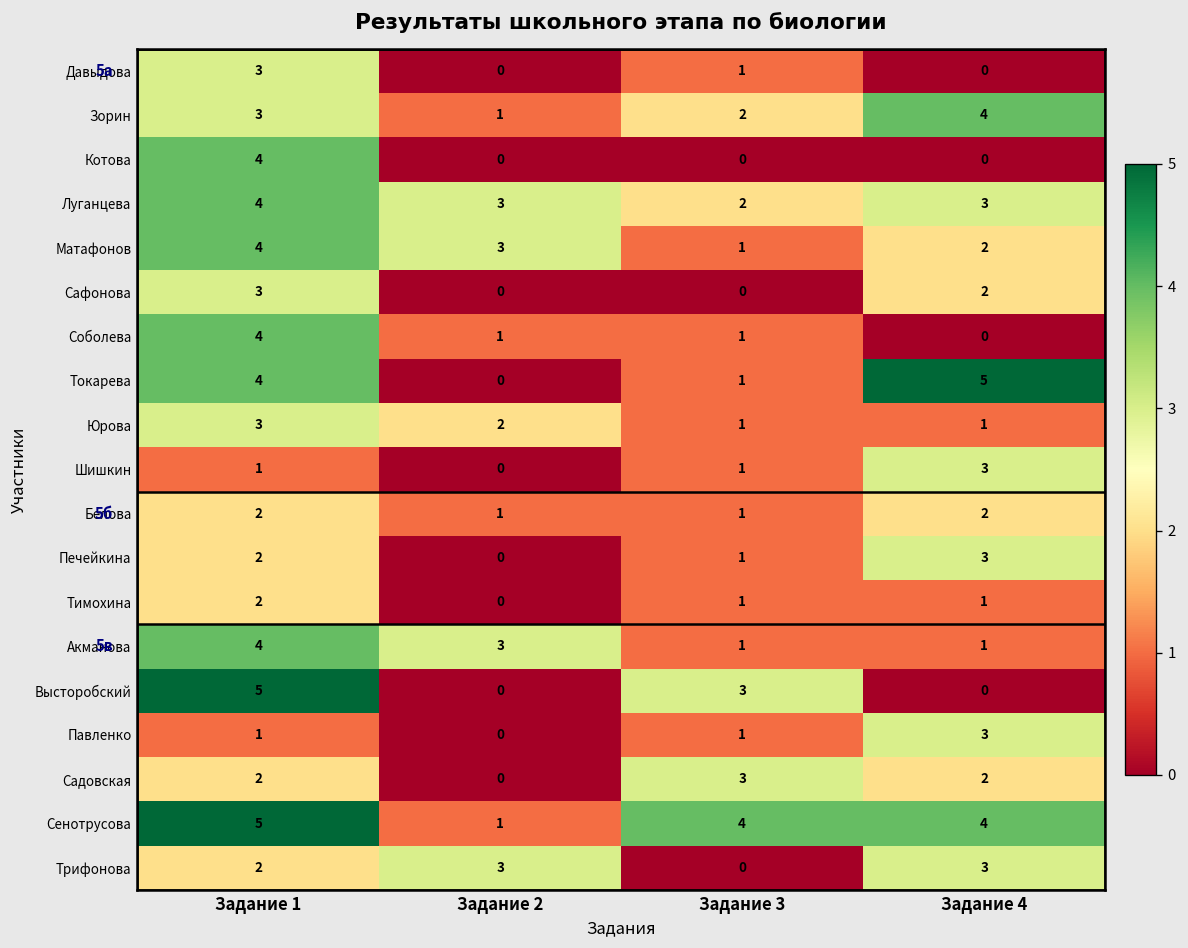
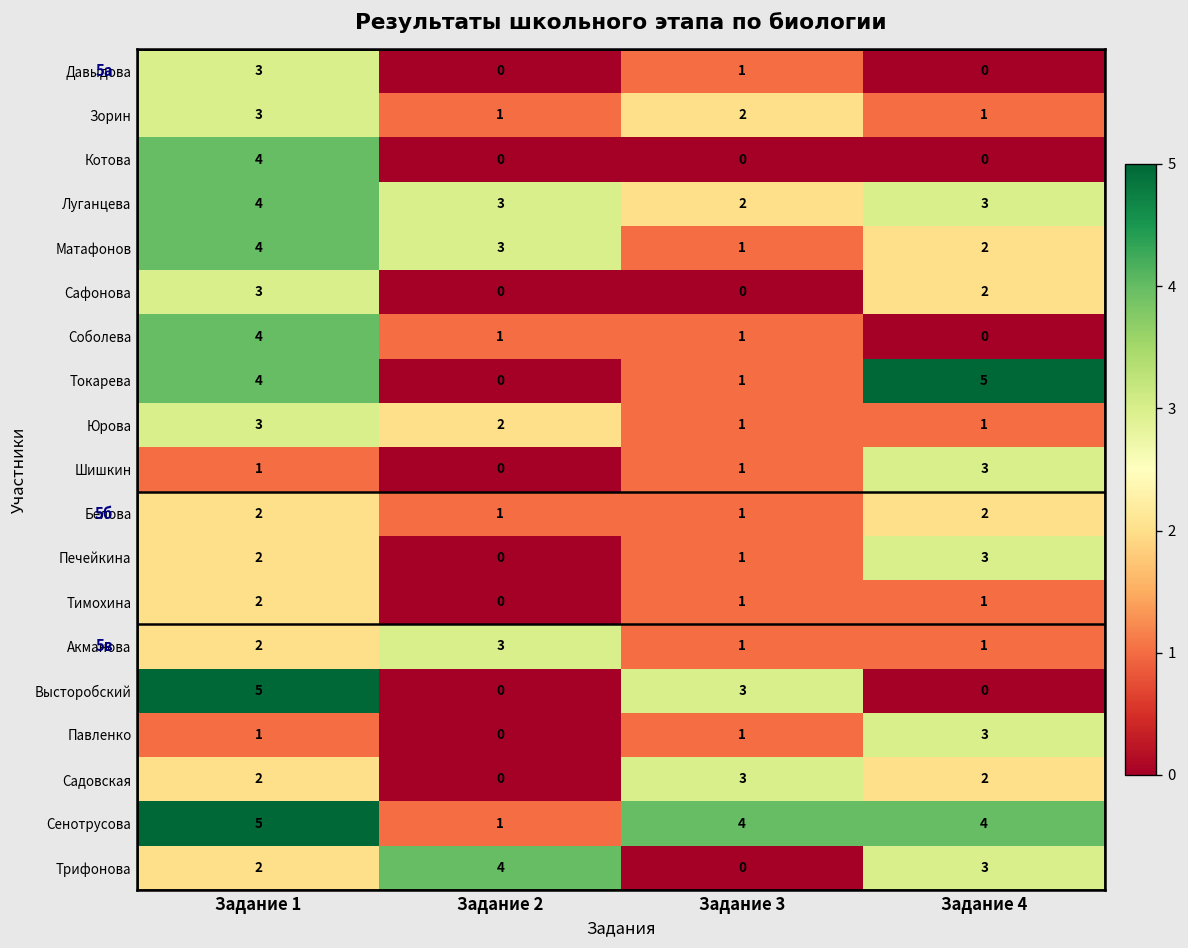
Зорин, Задание 4: 4 -> 1
Акманова, Задание 1: 4 -> 2
Трифонова, Задание 2: 3 -> 4
